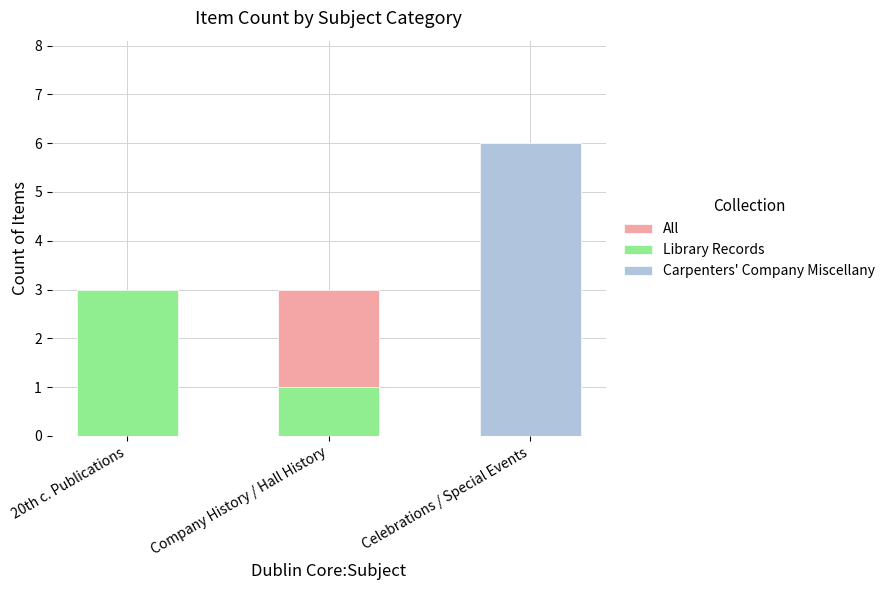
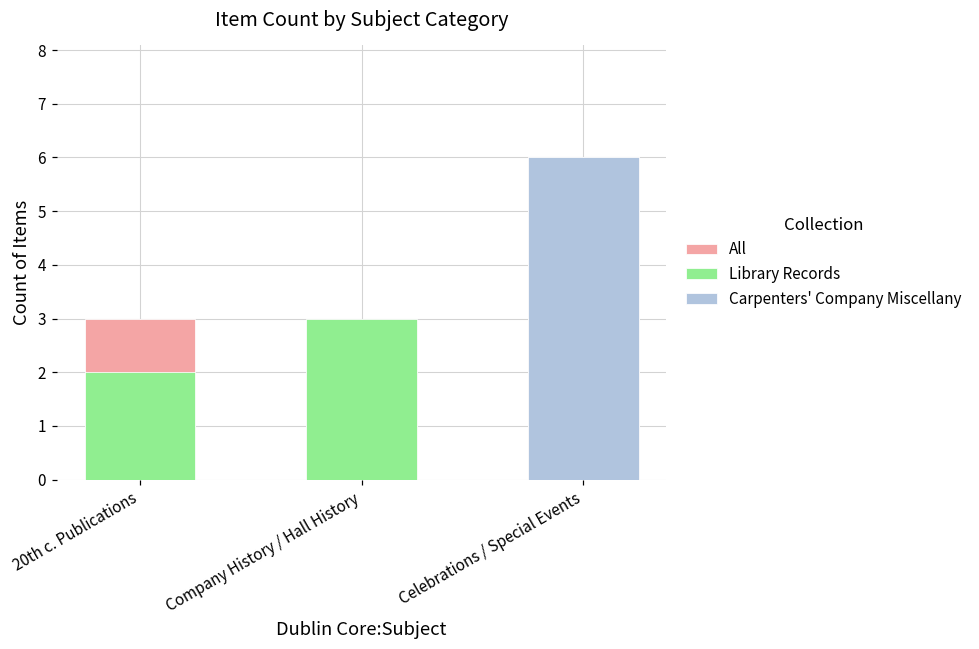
All, 20th c. Publications: 2 -> 3
Library Records, 20th c. Publications: 3 -> 2
All, Company History / Hall History: 3 -> 2
Library Records, Company History / Hall History: 1 -> 3
